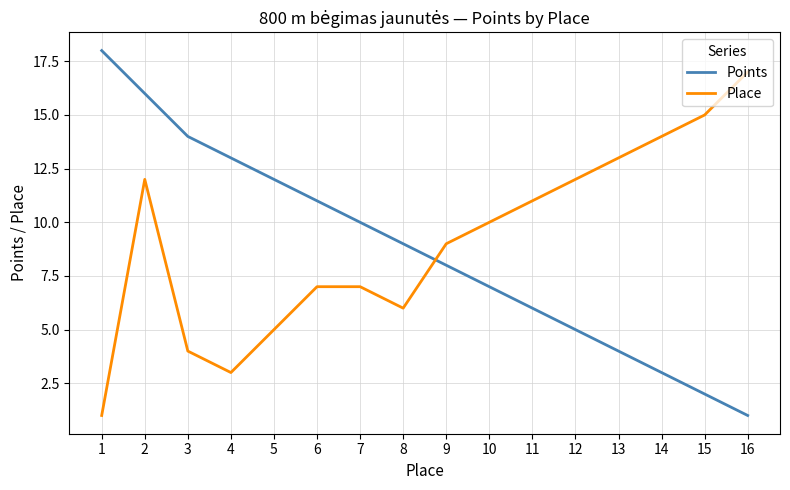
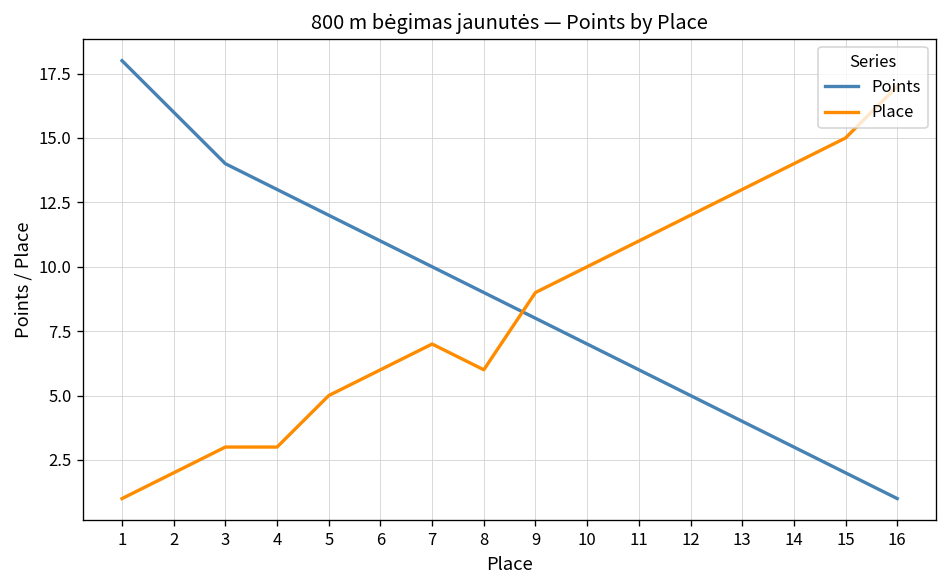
Place, 2: 12 -> 2
Place, 3: 4 -> 3
Place, 6: 7 -> 6
